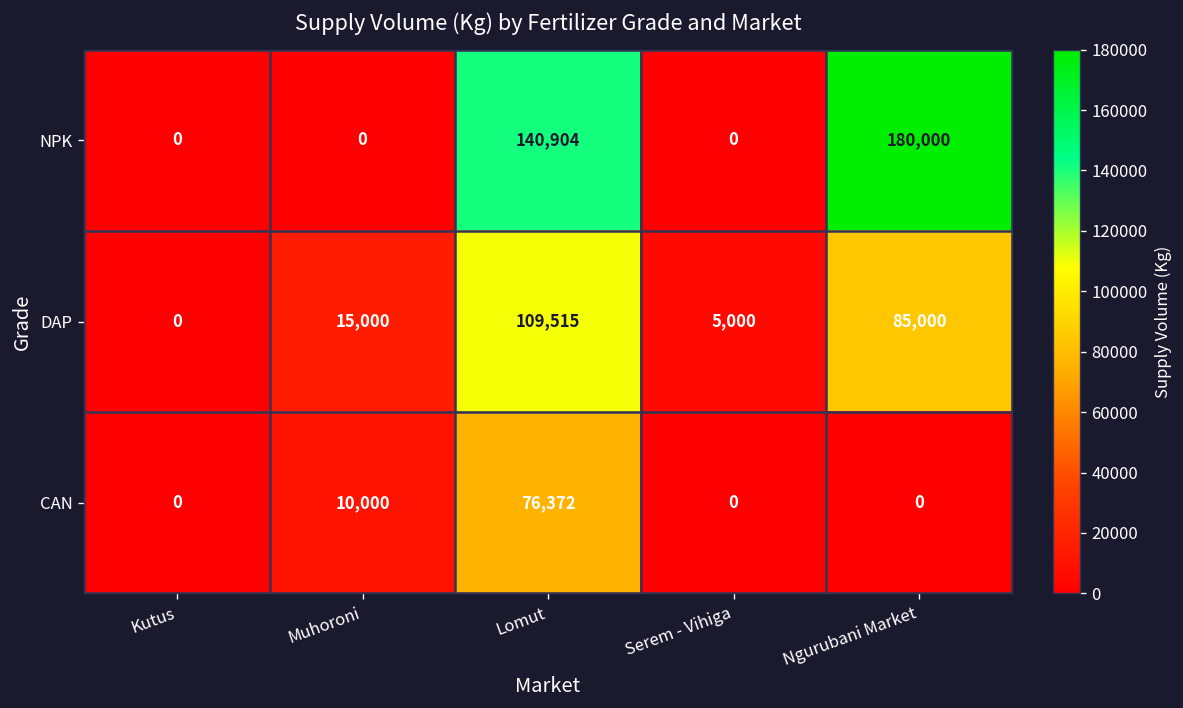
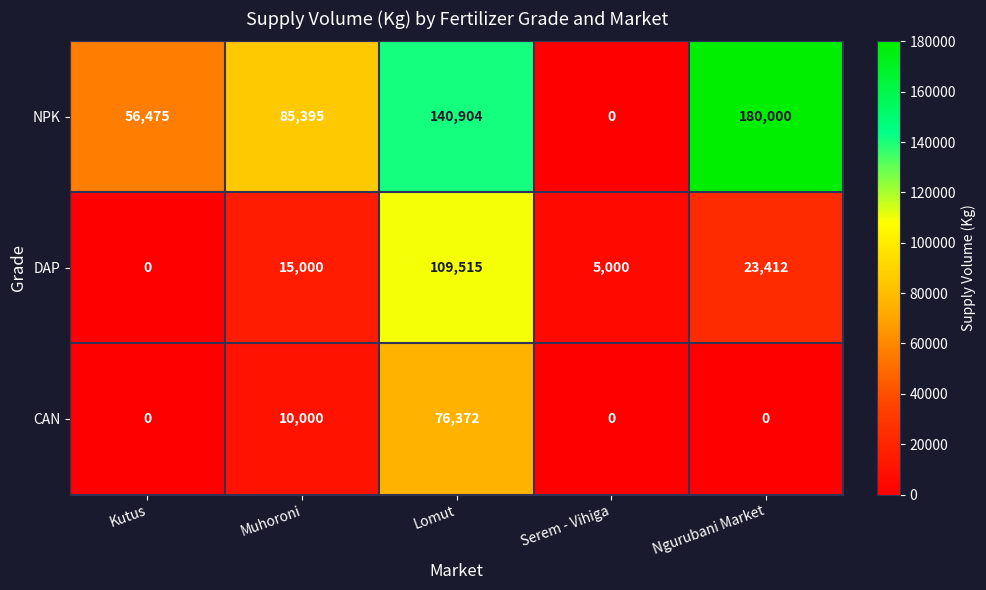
NPK, Kutus: 0 -> 56,475
NPK, Muhoroni: 0 -> 85,395
DAP, Ngurubani Market: 85,000 -> 23,412
